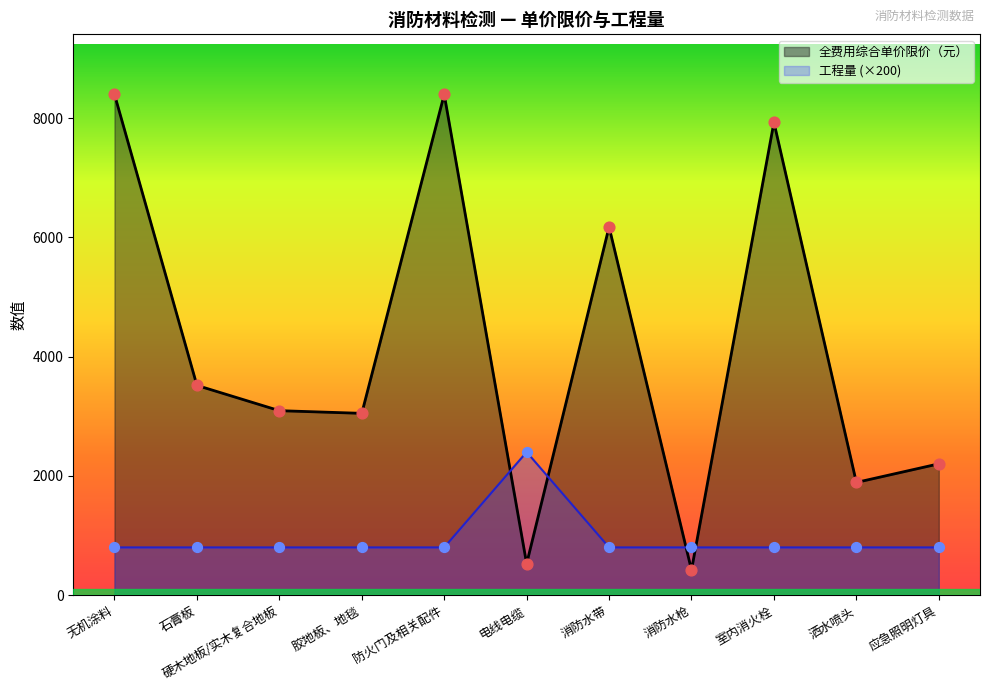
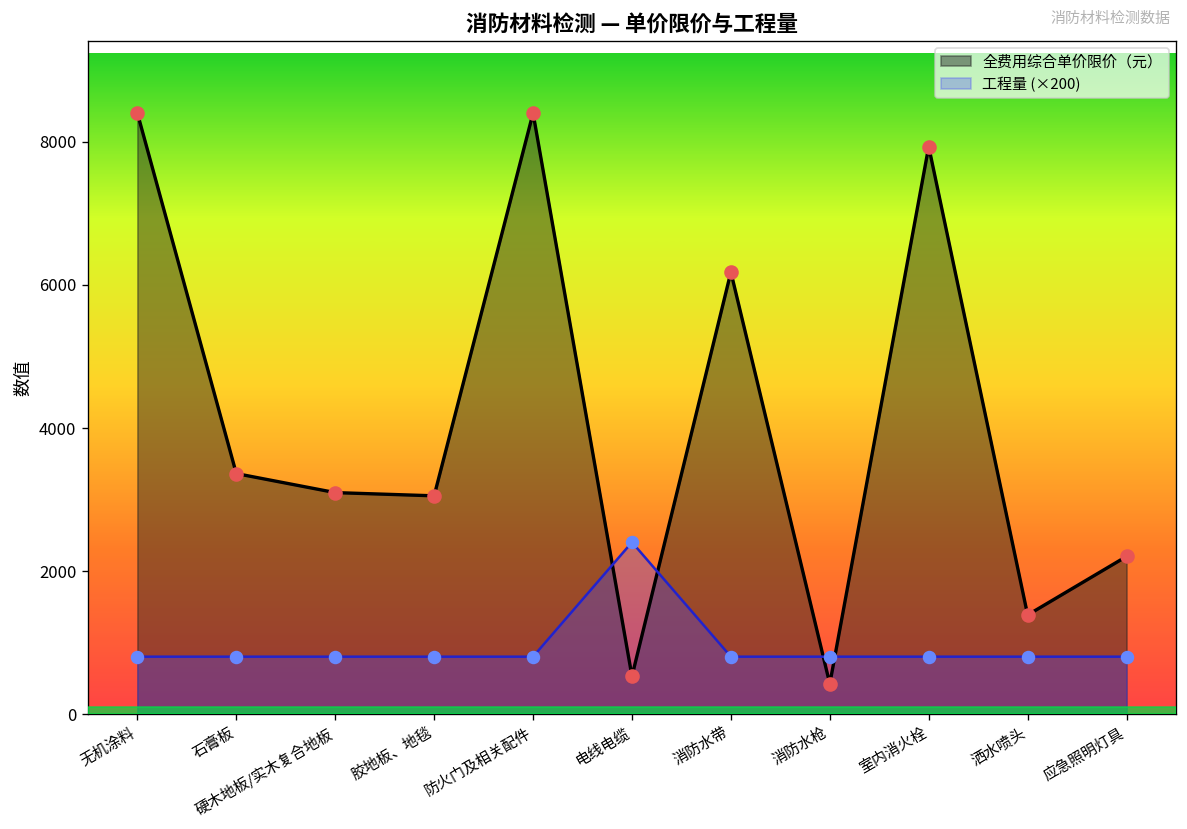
全费用综合单价限价（元）, 石膏板: 3500 -> 3400
全费用综合单价限价（元）, 洒水喷头: 1900 -> 1400
